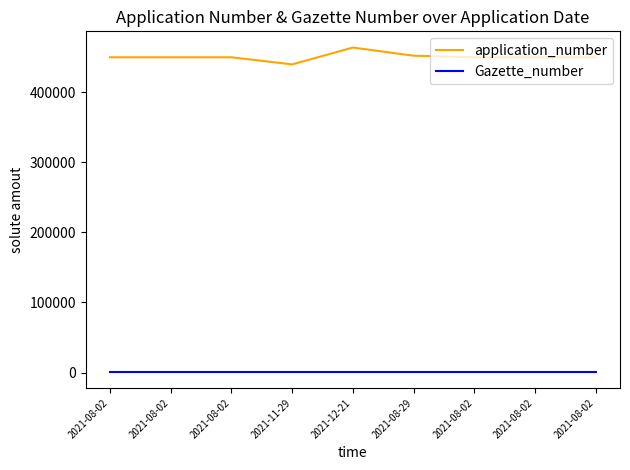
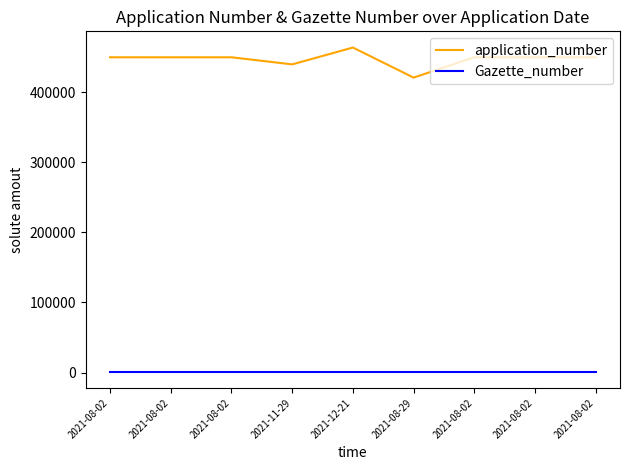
application_number, 2021-08-29: 450000 -> 420000
